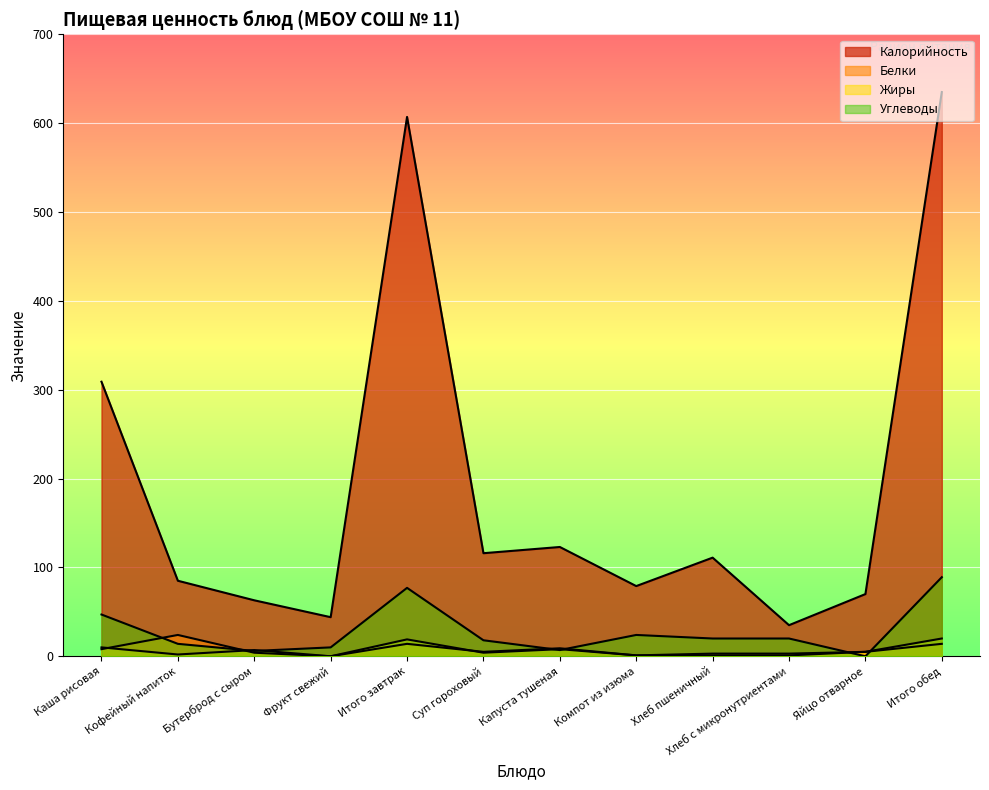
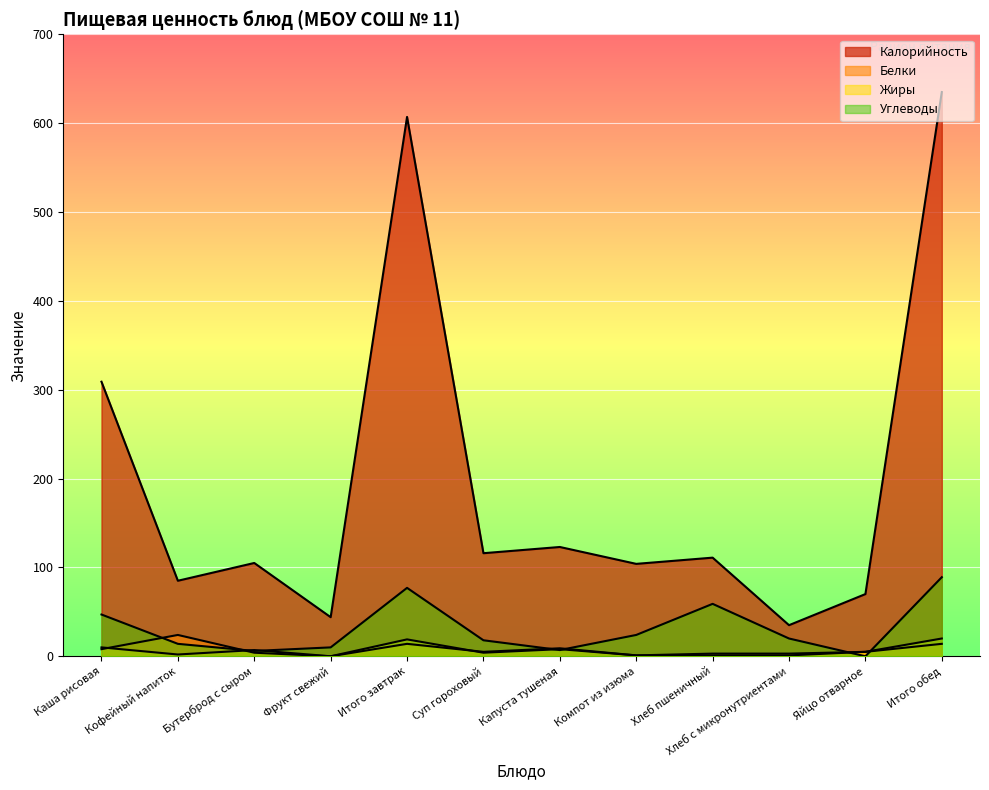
Калорийность, Бутерброд с сыром: 60 -> 110
Калорийность, Компот из изюма: 80 -> 100
Углеводы, Хлеб пшеничный: 20 -> 60
